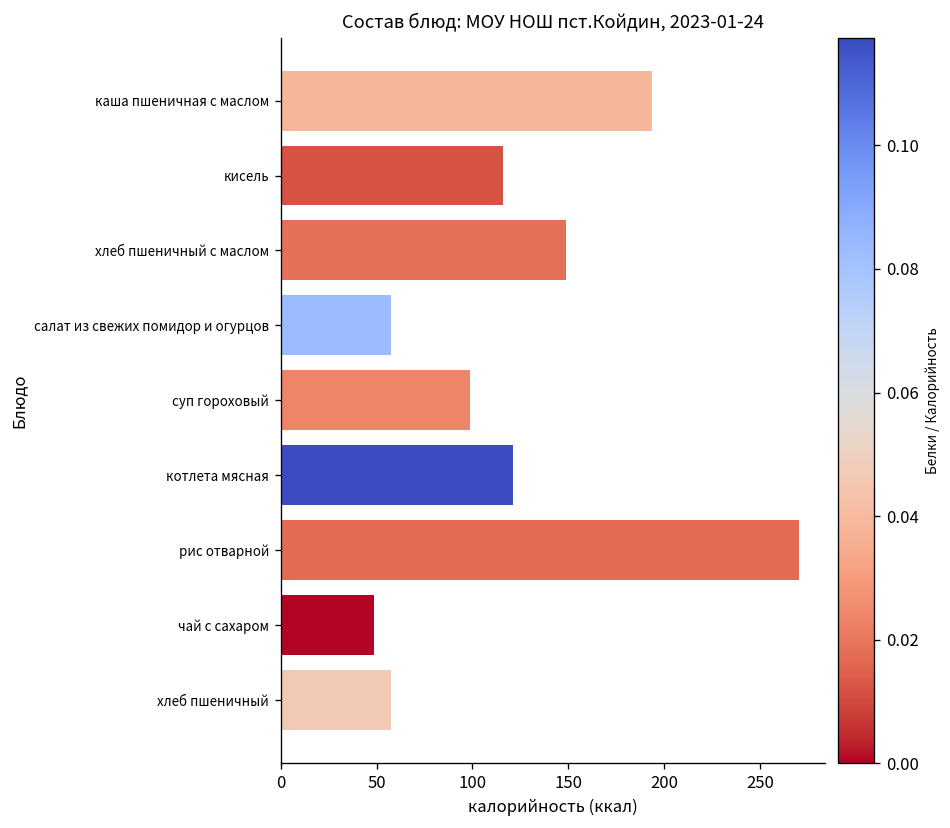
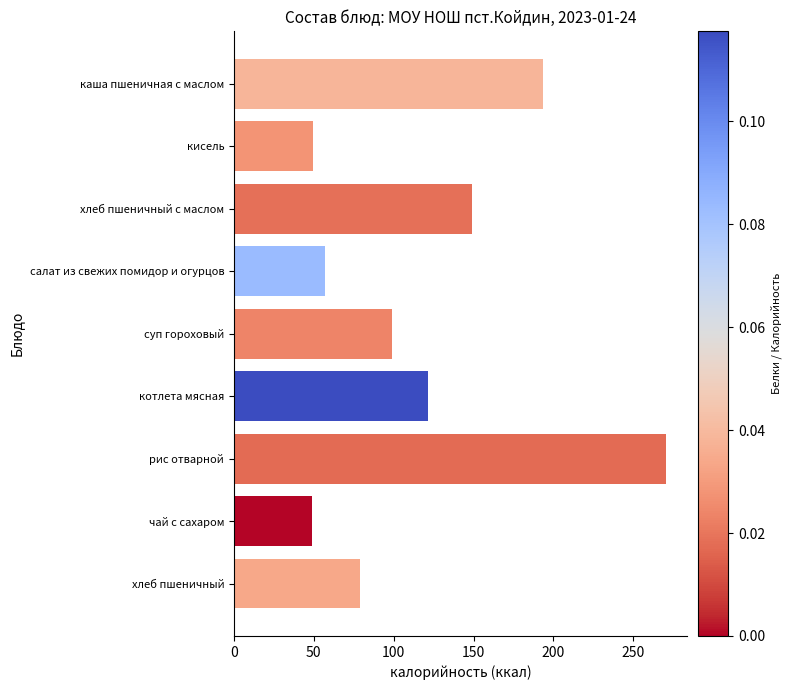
кисель: 116 -> 49
хлеб пшеничный: 58 -> 79
